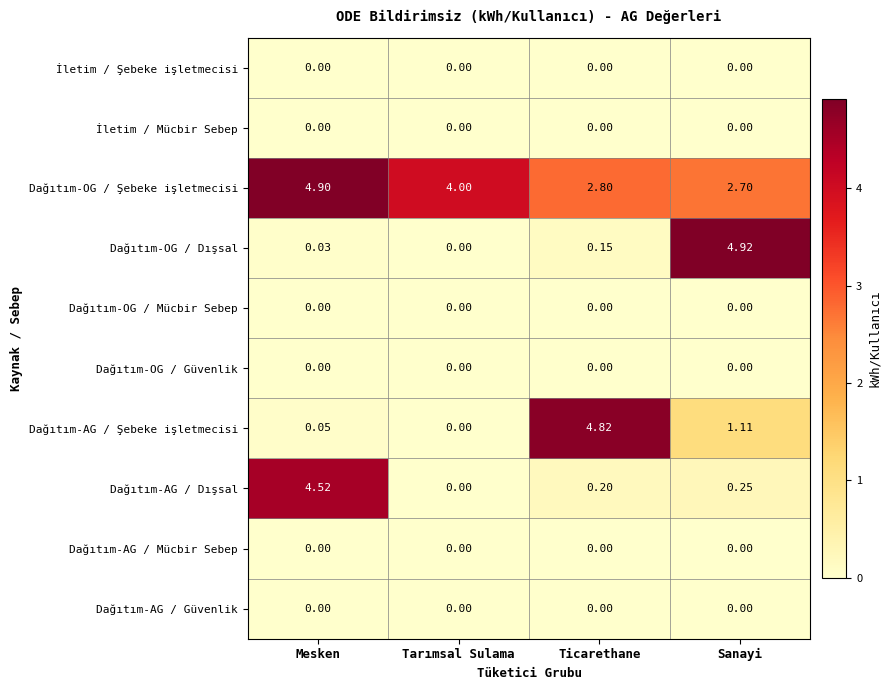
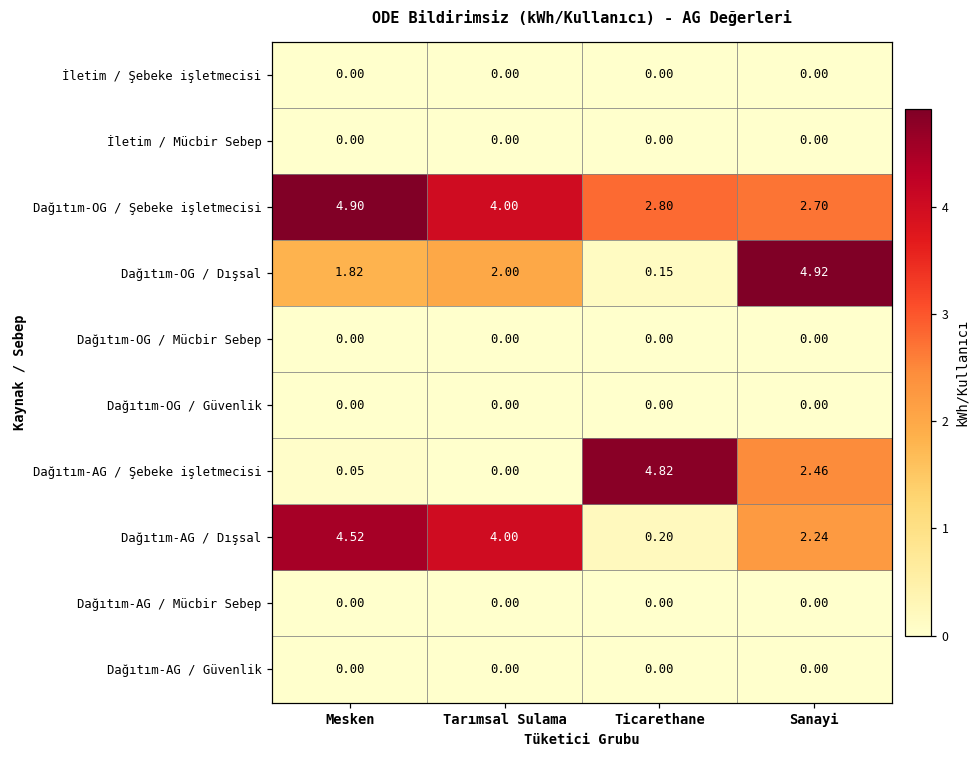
Dağıtım-OG / Dışsal, Mesken: 0.03 -> 1.82
Dağıtım-OG / Dışsal, Tarımsal Sulama: 0.00 -> 2.00
Dağıtım-AG / Şebeke işletmecisi, Sanayi: 1.11 -> 2.46
Dağıtım-AG / Dışsal, Tarımsal Sulama: 0.00 -> 4.00
Dağıtım-AG / Dışsal, Sanayi: 0.25 -> 2.24
